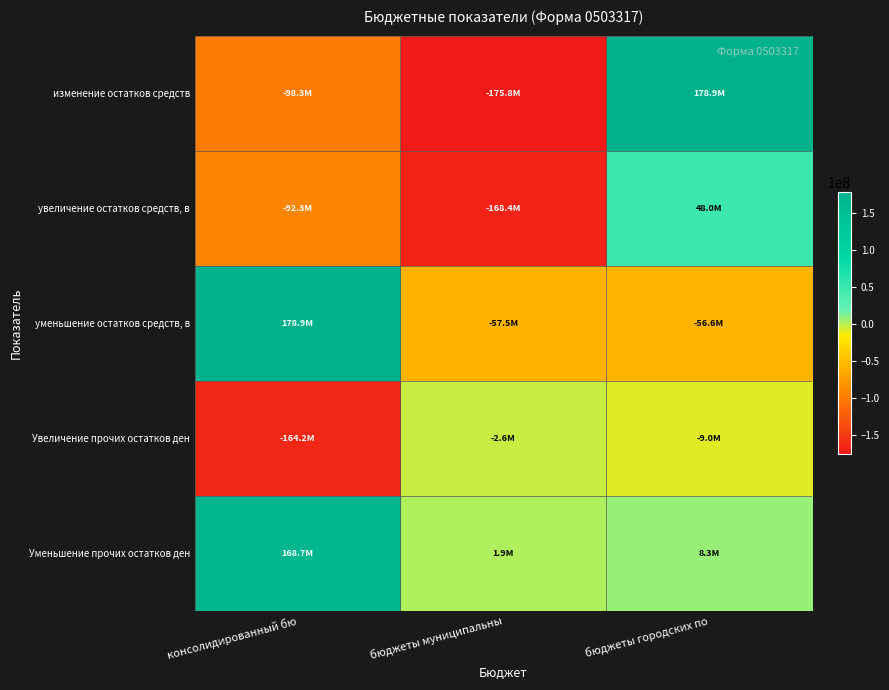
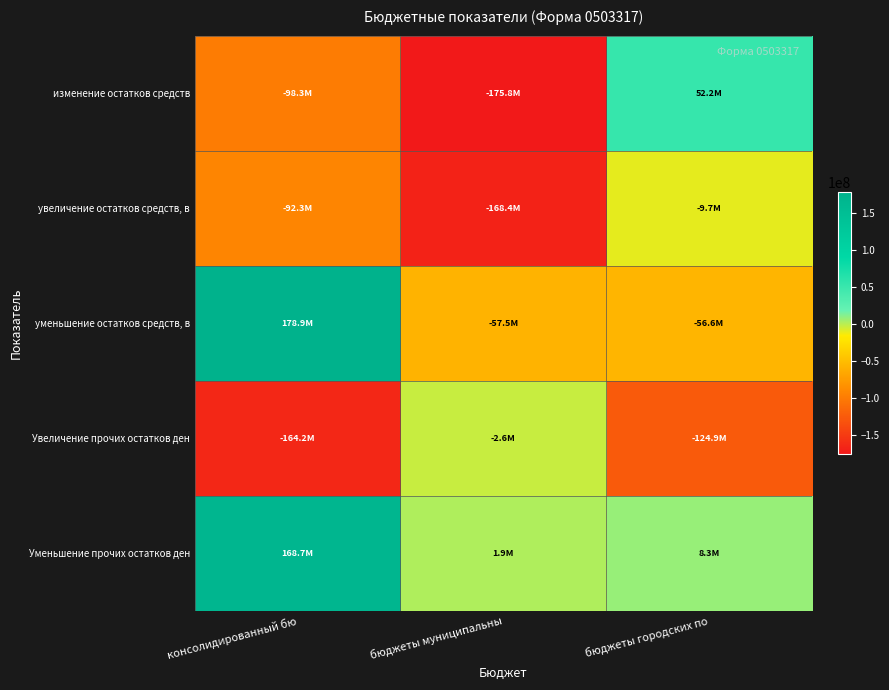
изменение остатков средств, бюджеты городских по: 178.9M -> 52.2M
увеличение остатков средств, в, бюджеты городских по: 48.0M -> -9.7M
Увеличение прочих остатков ден, бюджеты городских по: -9.0M -> -124.9M
